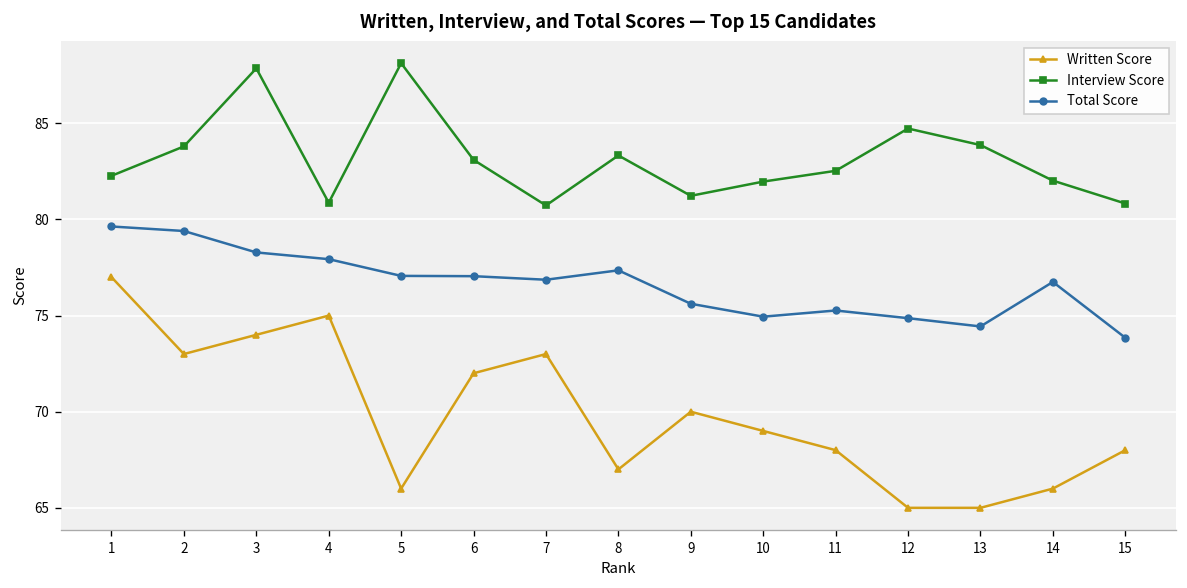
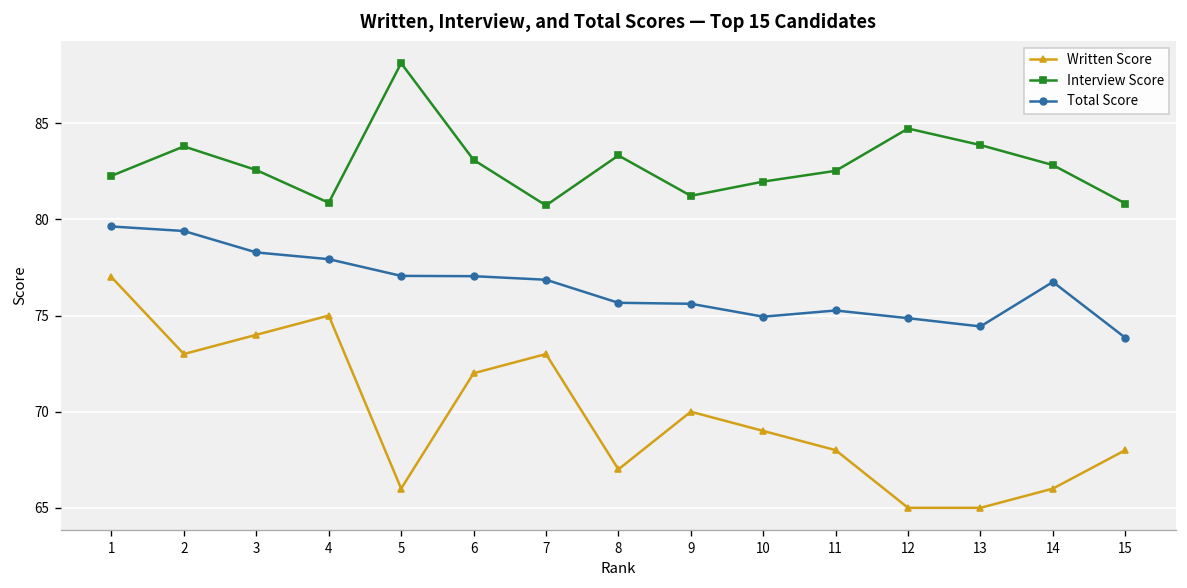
Interview Score, 3: 87.9 -> 82.6
Total Score, 8: 77.4 -> 75.7
Interview Score, 14: 82.0 -> 82.8
